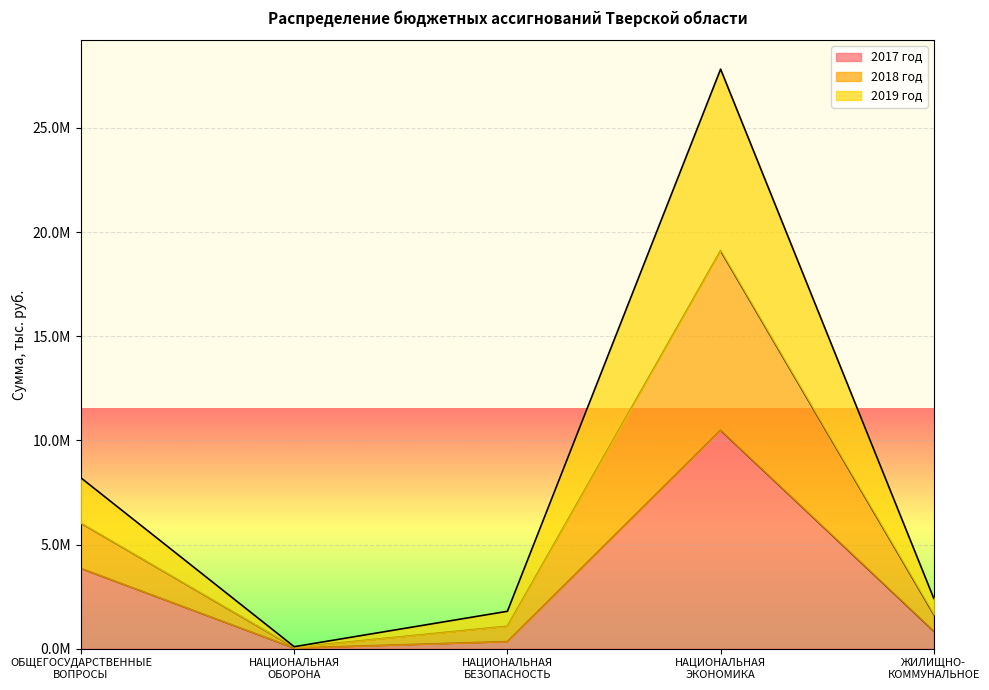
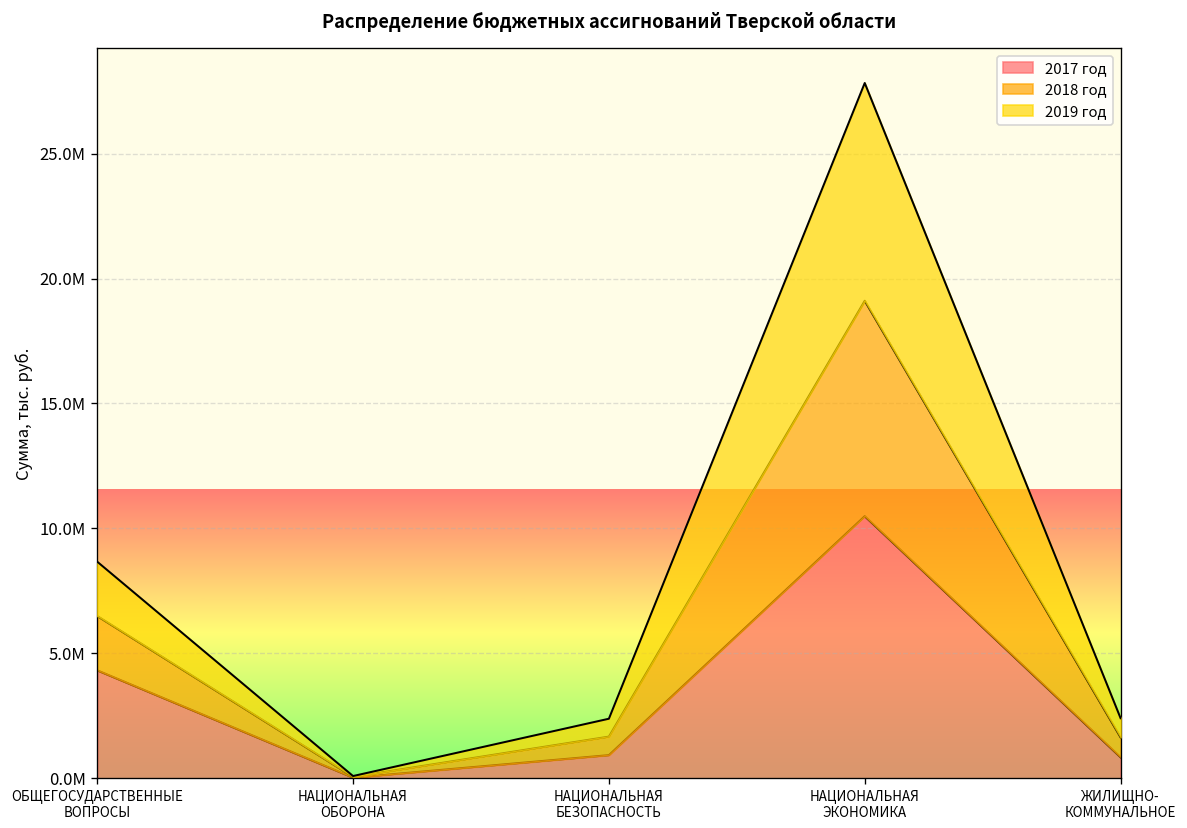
2017 год, ОБЩЕГОСУДАРСТВЕННЫЕ ВОПРОСЫ: 3900000 -> 4300000
2017 год, НАЦИОНАЛЬНАЯ БЕЗОПАСНОСТЬ: 300000 -> 900000
